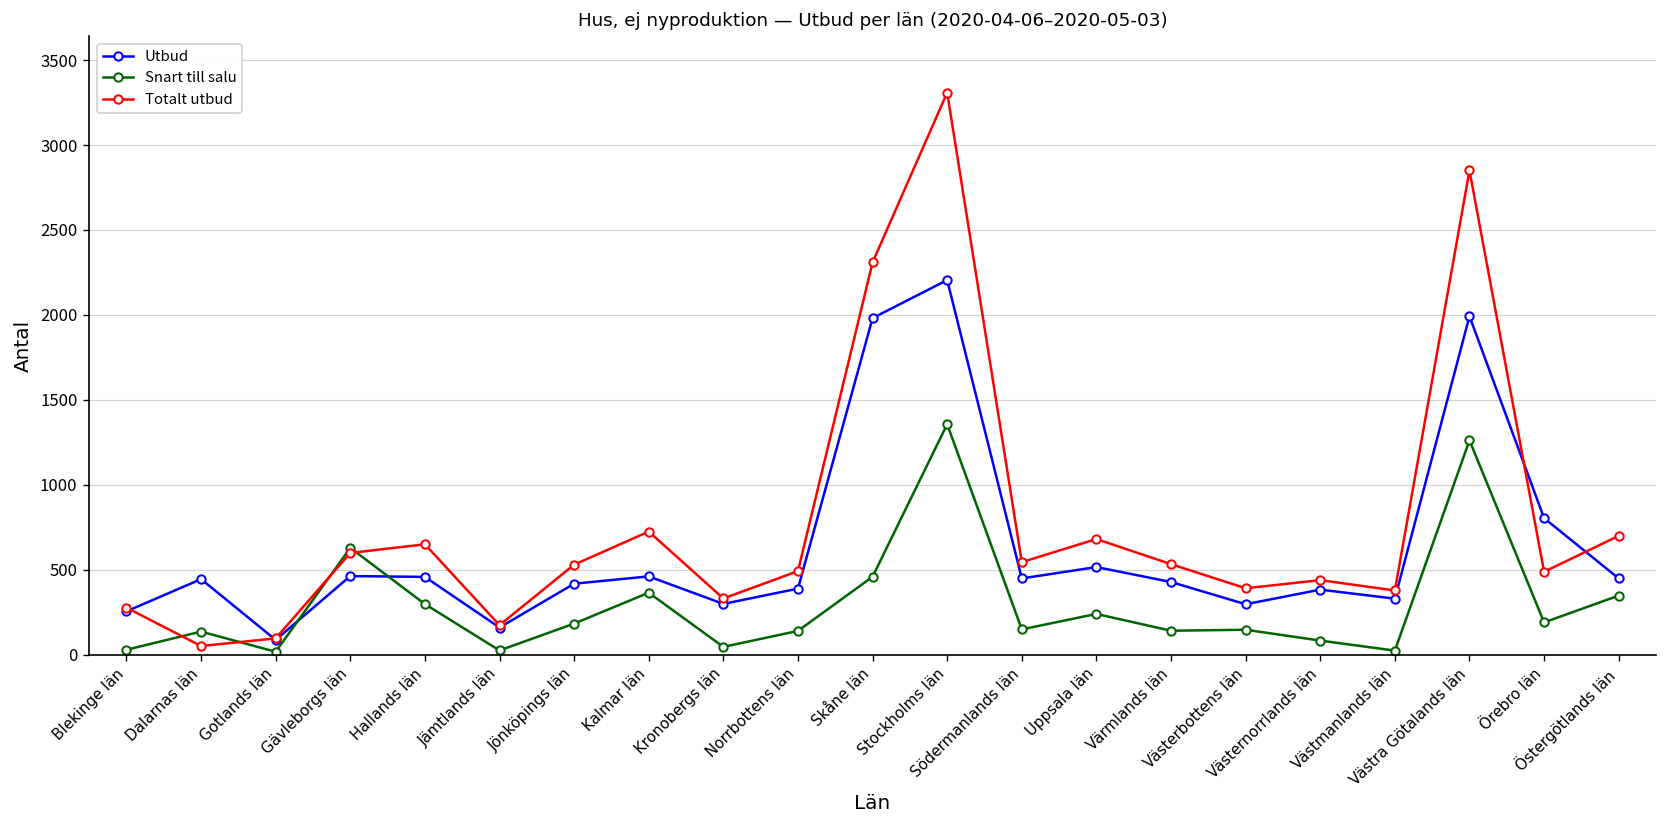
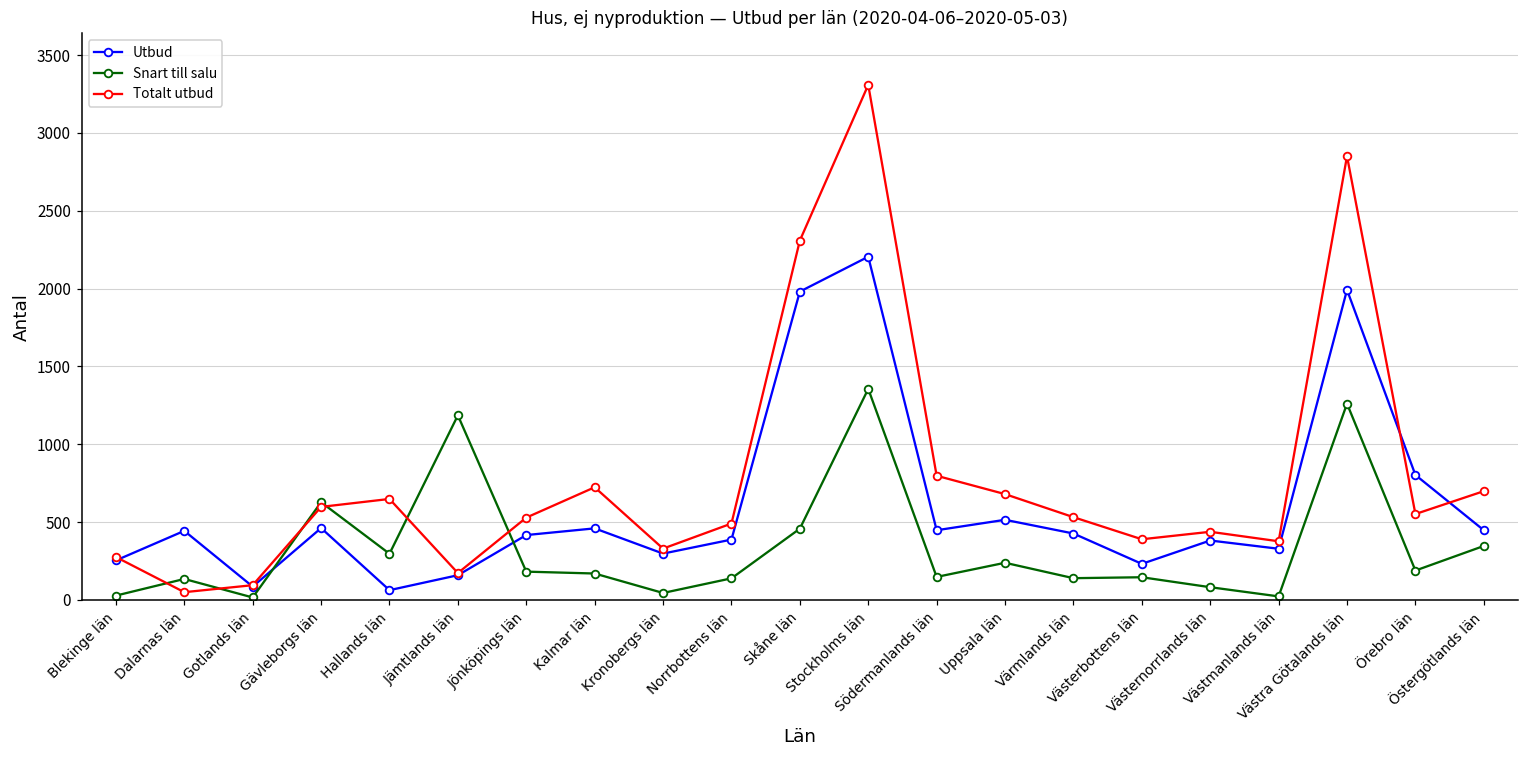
Utbud, Hallands län: 460 -> 60
Snart till salu, Jämtlands län: 20 -> 1190
Snart till salu, Kalmar län: 360 -> 170
Totalt utbud, Södermanlands län: 540 -> 800
Utbud, Västerbottens län: 300 -> 230
Totalt utbud, Örebro län: 490 -> 550
